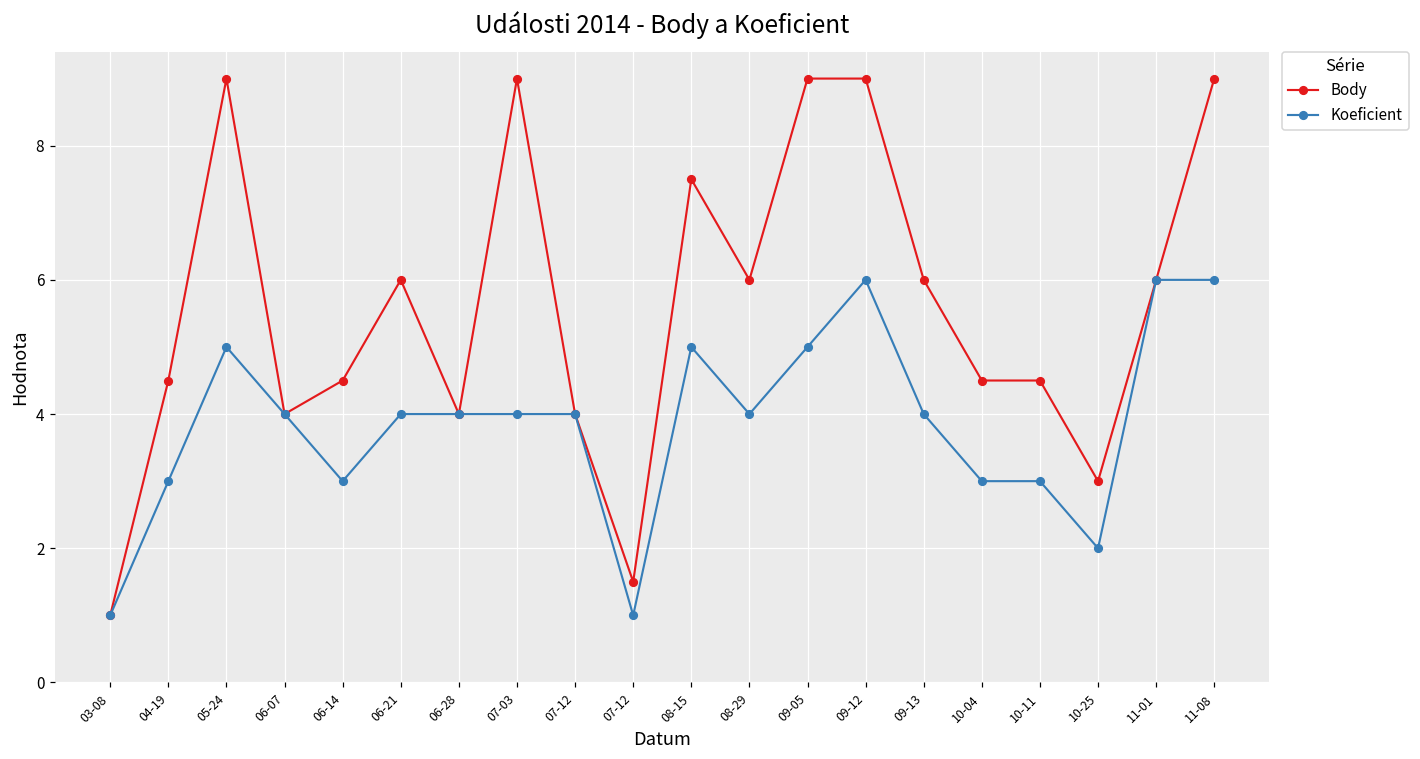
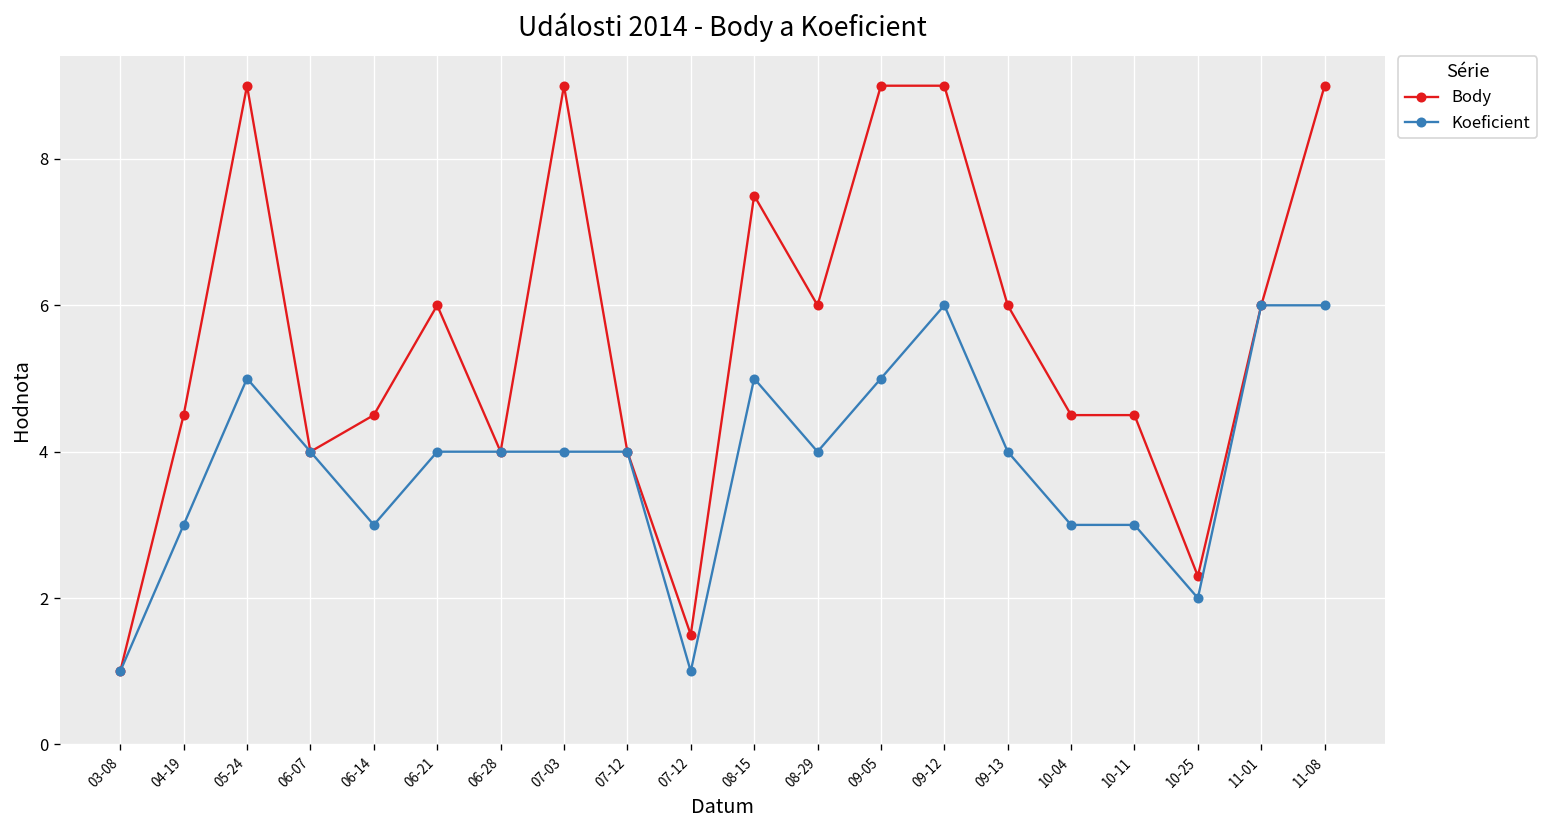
Body, 10-25: 3.0 -> 2.3
